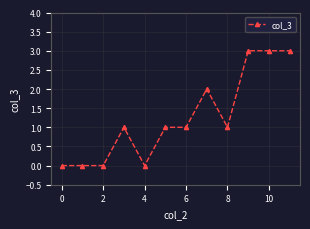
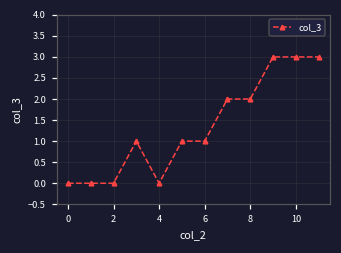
8: 1 -> 2
